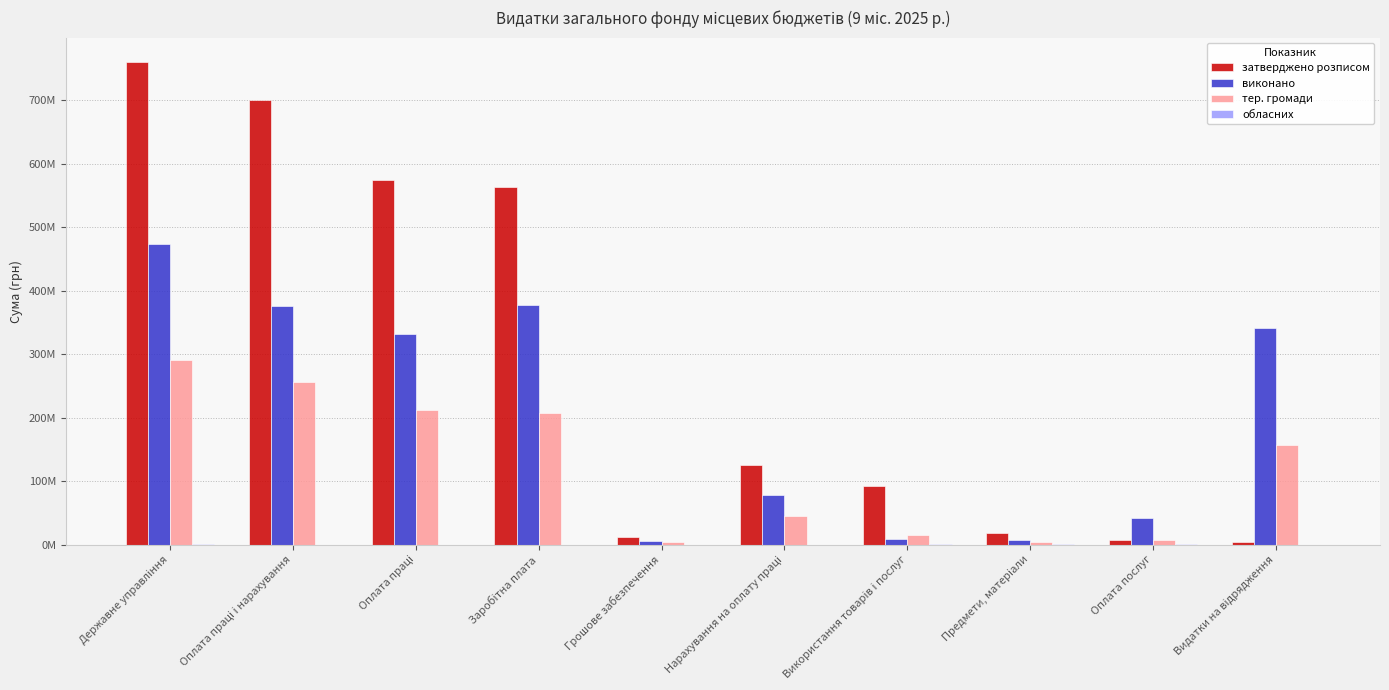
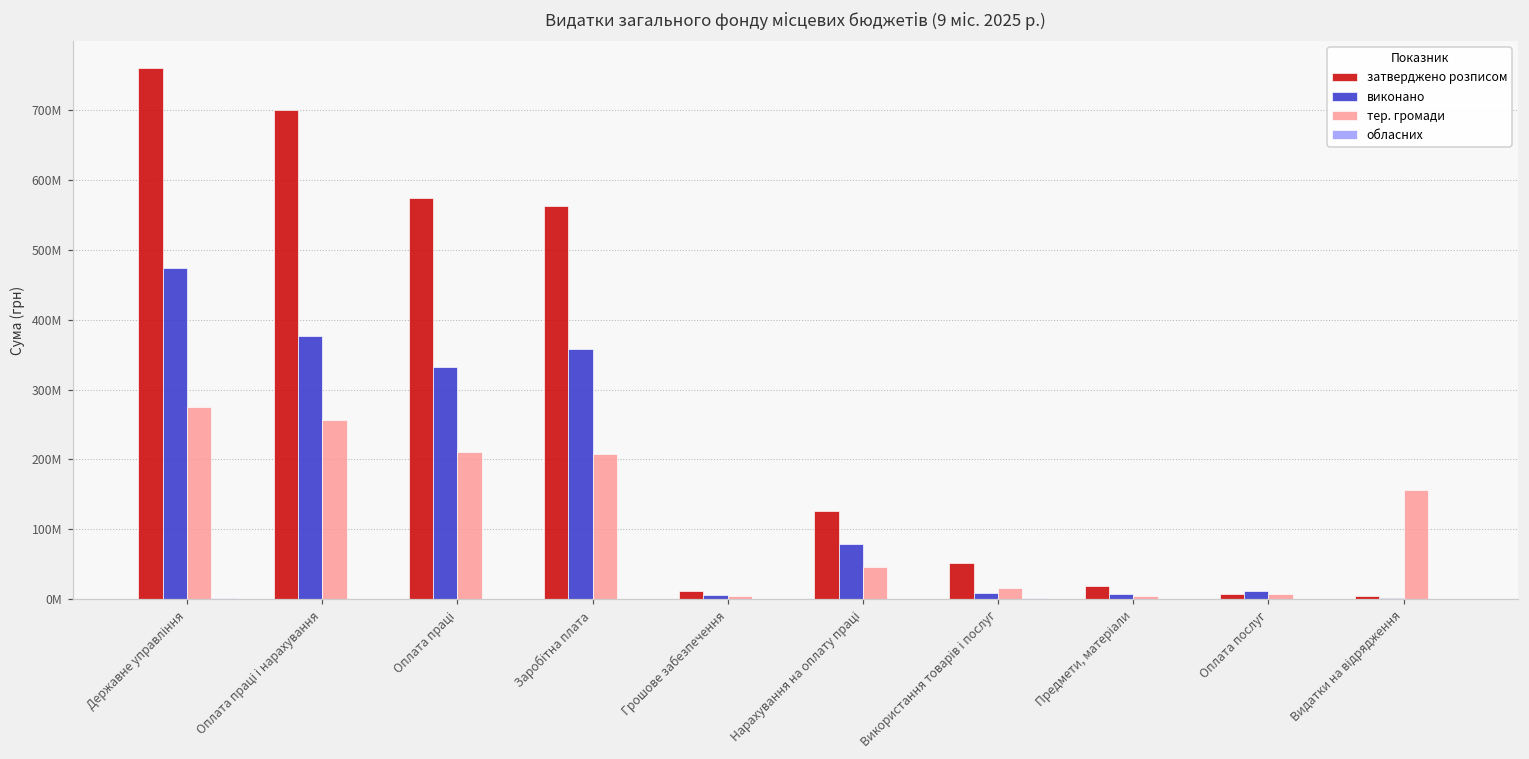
тер. громади, Державне управління: 290000000 -> 270000000
виконано, Заробітна плата: 380000000 -> 360000000
затверджено розписом, Використання товарів і послуг: 90000000 -> 50000000
виконано, Оплата послуг: 40000000 -> 10000000
виконано, Видатки на відрядження: 340000000 -> 0
